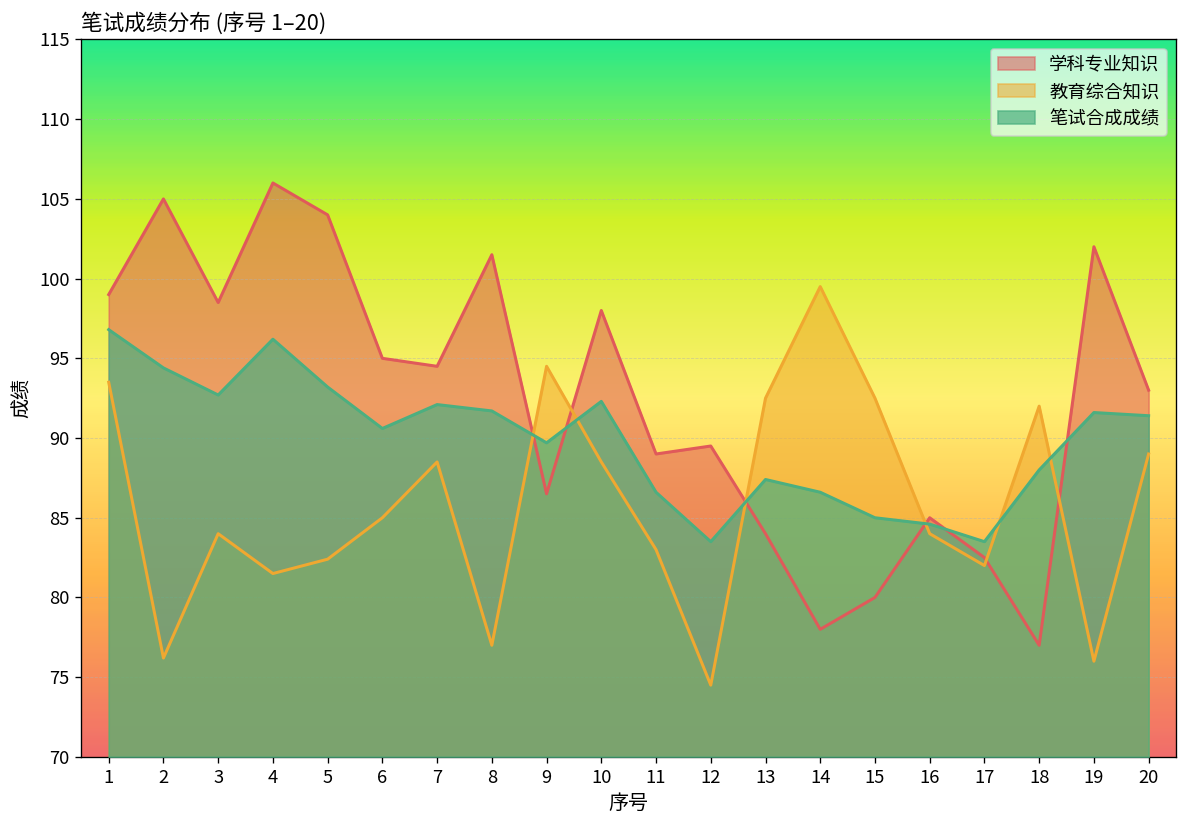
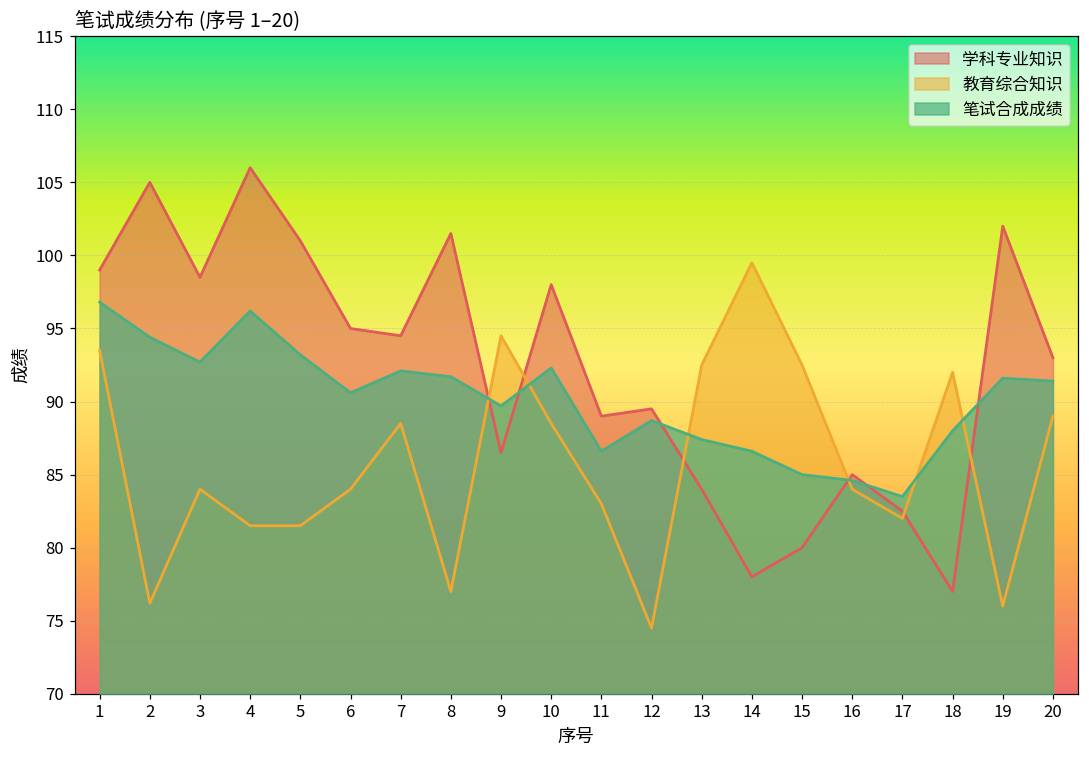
学科专业知识, 5: 104 -> 101
教育综合知识, 5: 82.4 -> 81.5
教育综合知识, 6: 85 -> 84
笔试合成成绩, 12: 83.5 -> 88.7
